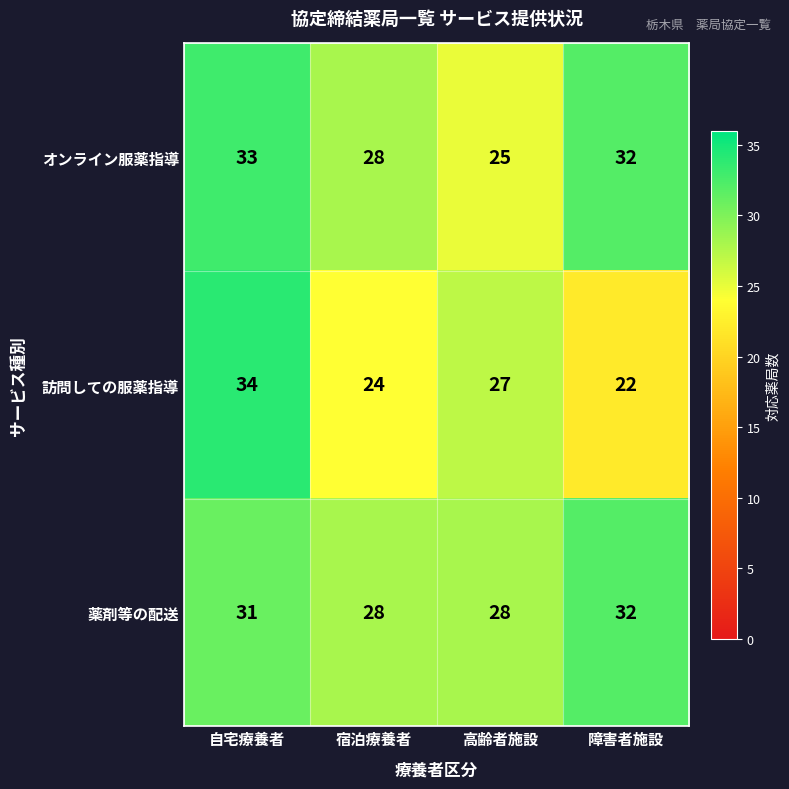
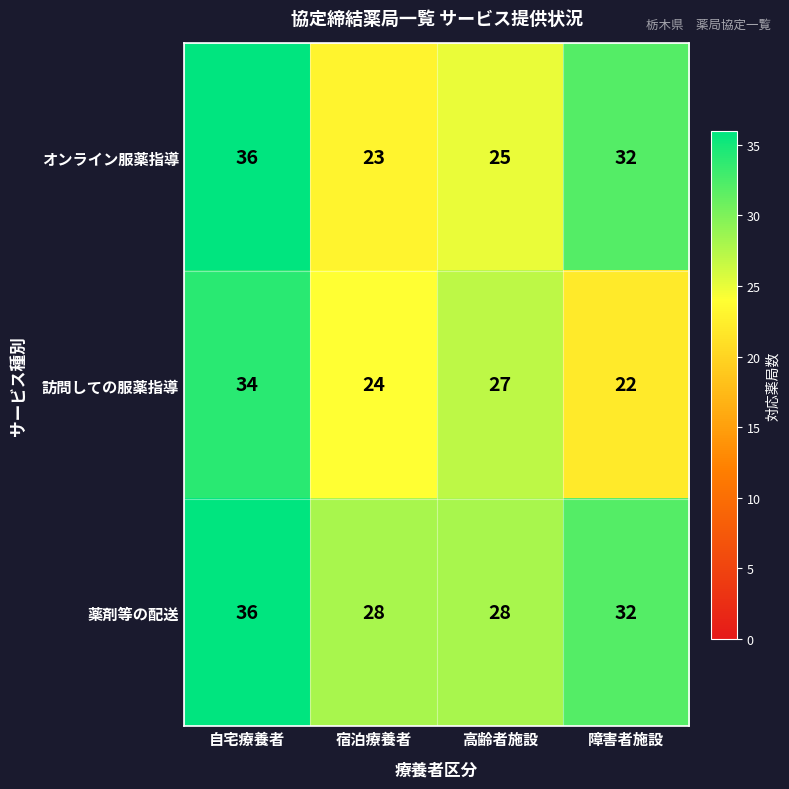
オンライン服薬指導, 自宅療養者: 33 -> 36
オンライン服薬指導, 宿泊療養者: 28 -> 23
薬剤等の配送, 自宅療養者: 31 -> 36
